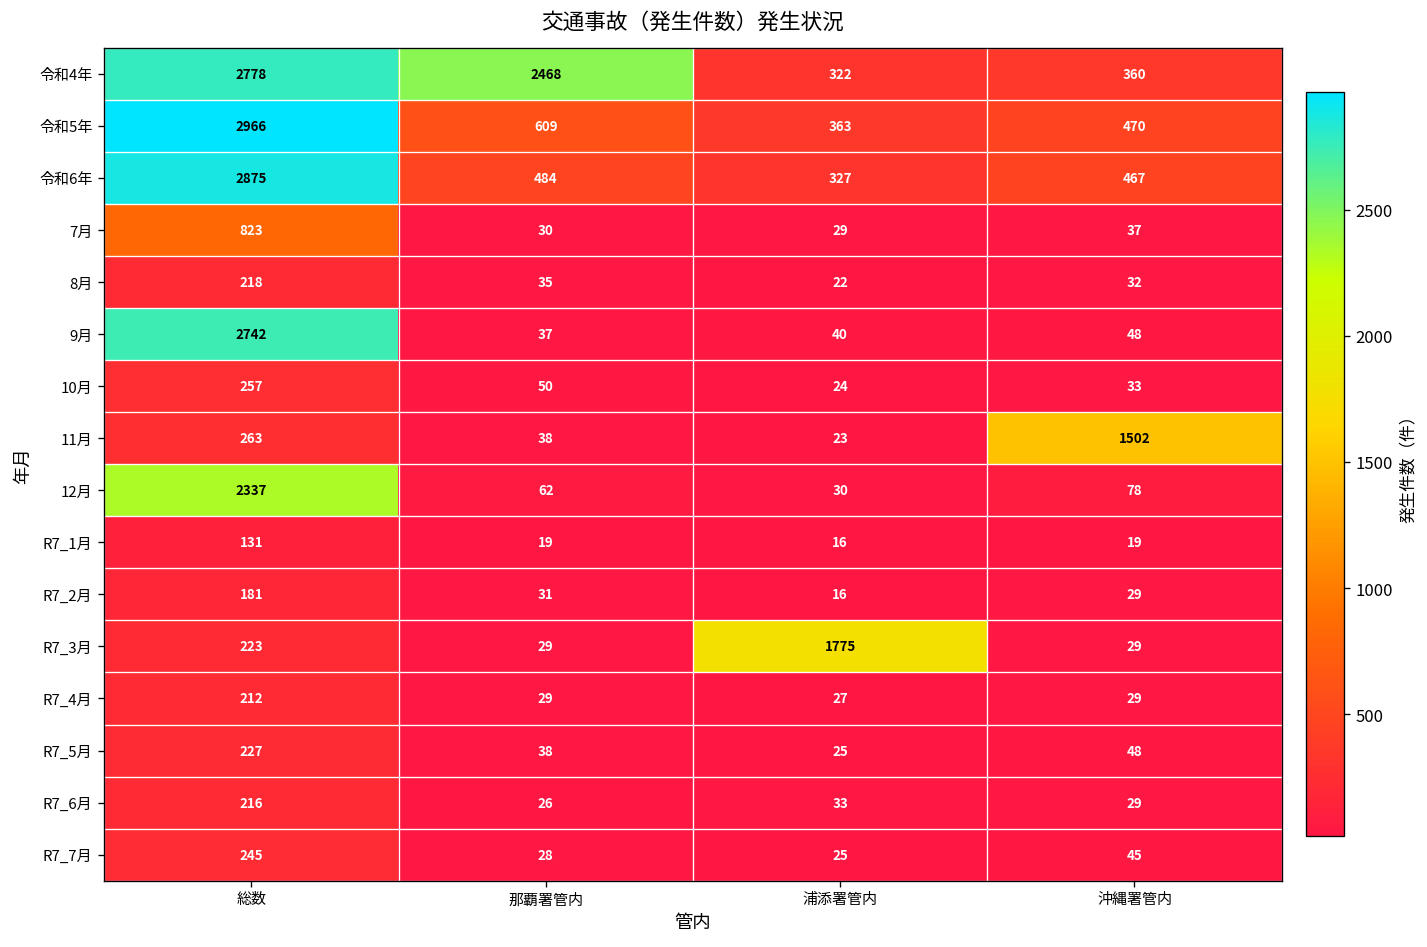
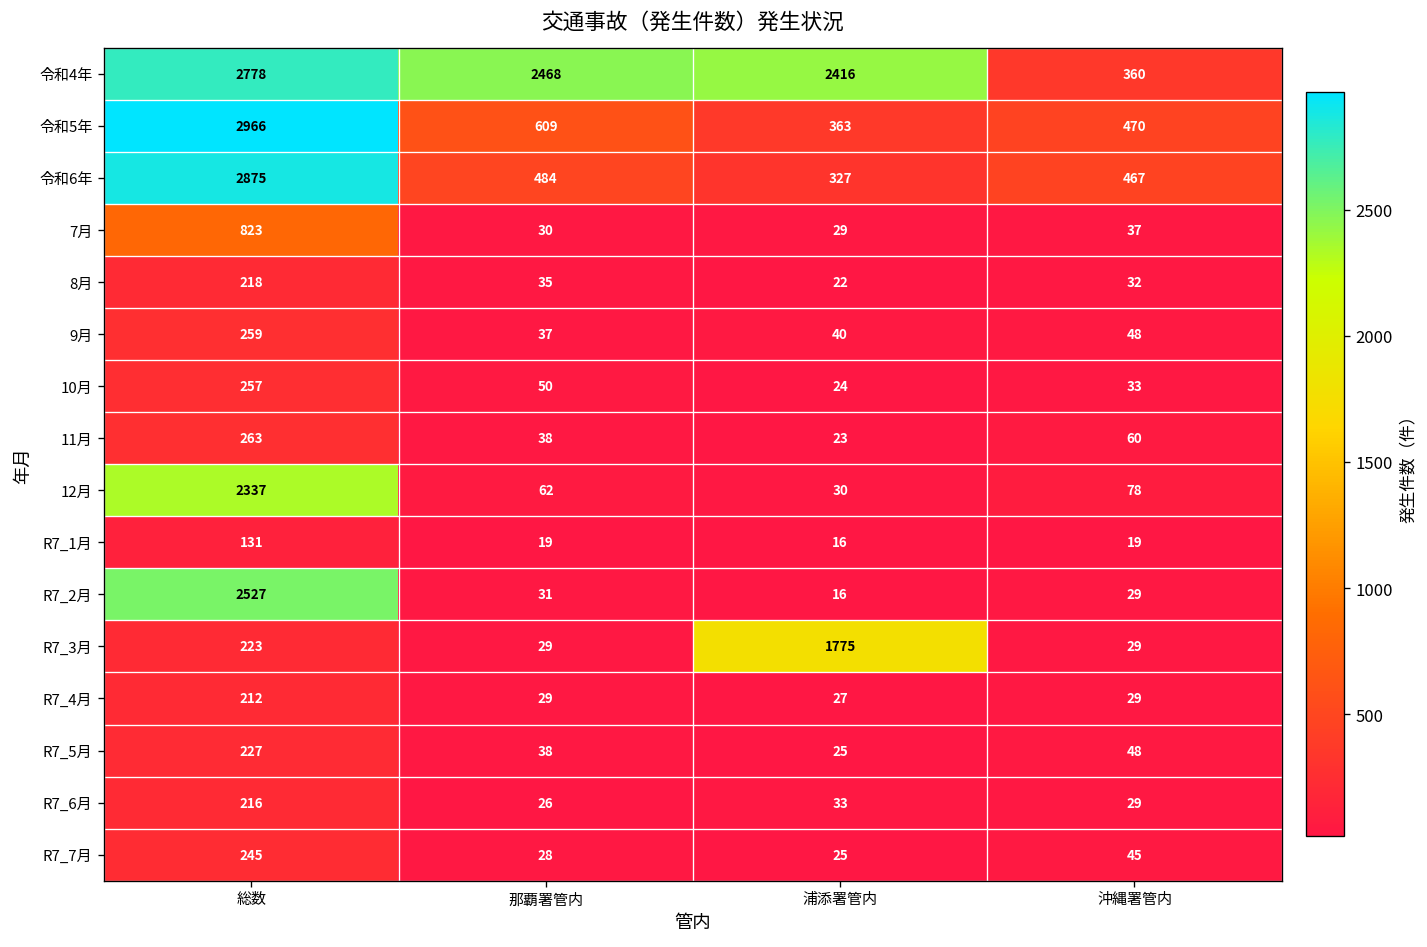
令和4年, 浦添署管内: 322 -> 2416
9月, 総数: 2742 -> 259
11月, 沖縄署管内: 1502 -> 60
R7_2月, 総数: 181 -> 2527
